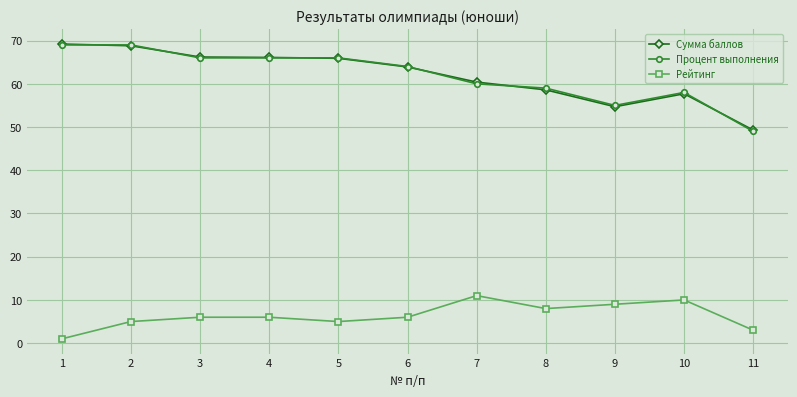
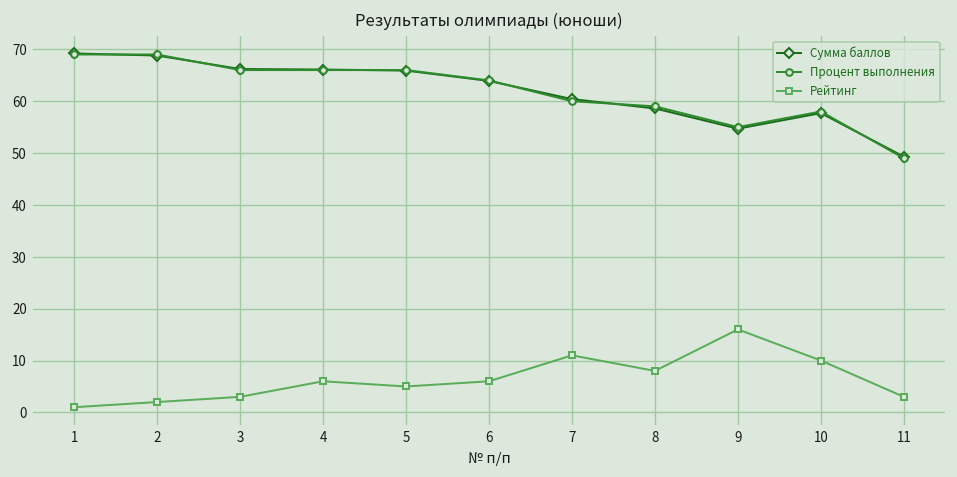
Рейтинг, 2: 5 -> 2
Рейтинг, 3: 6 -> 3
Рейтинг, 9: 9 -> 16
